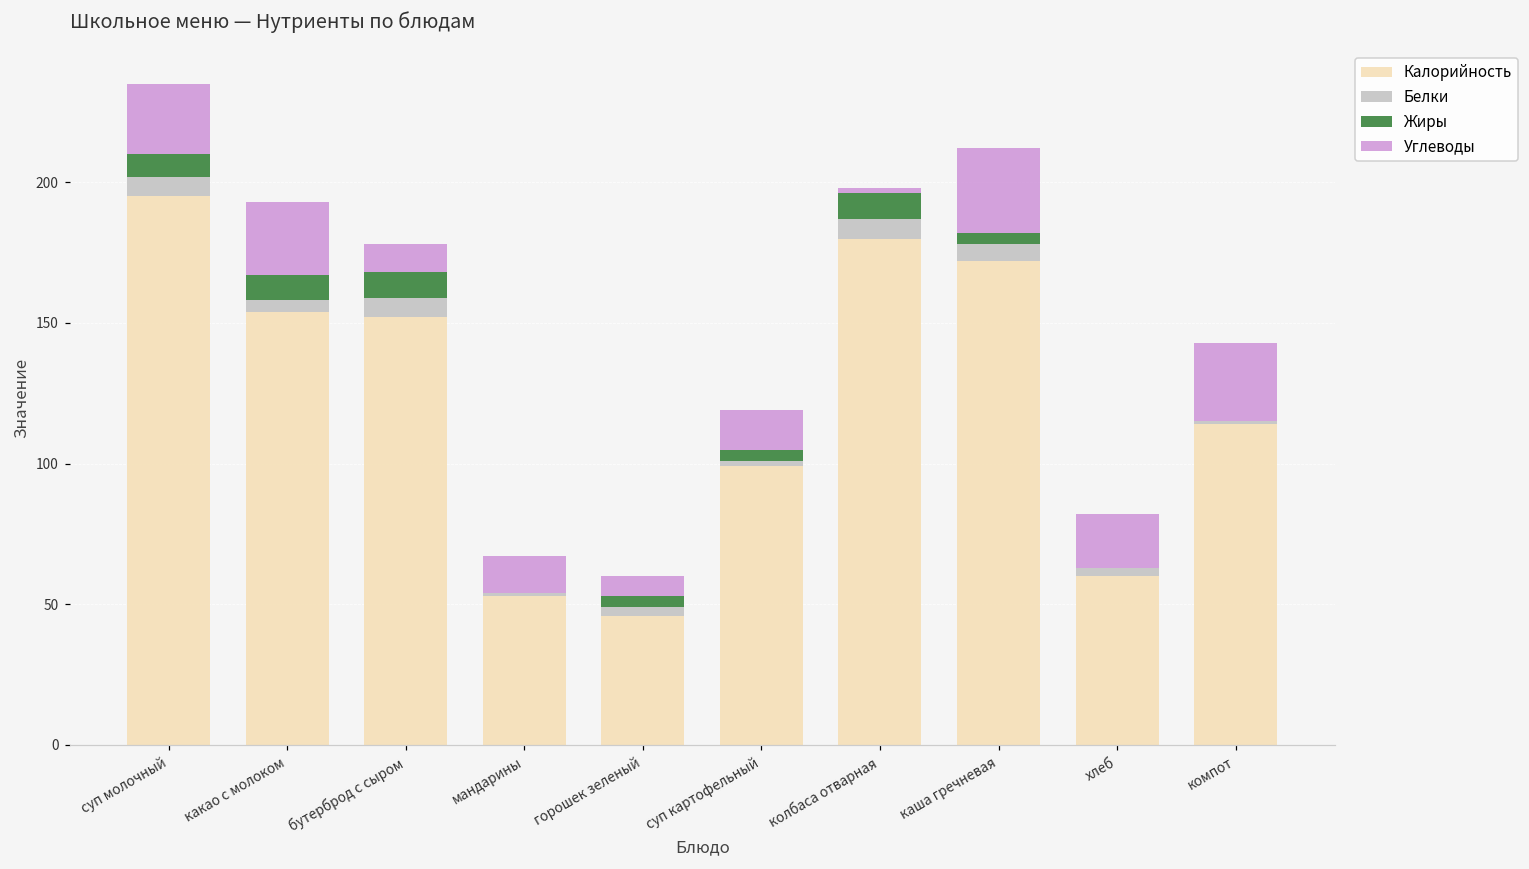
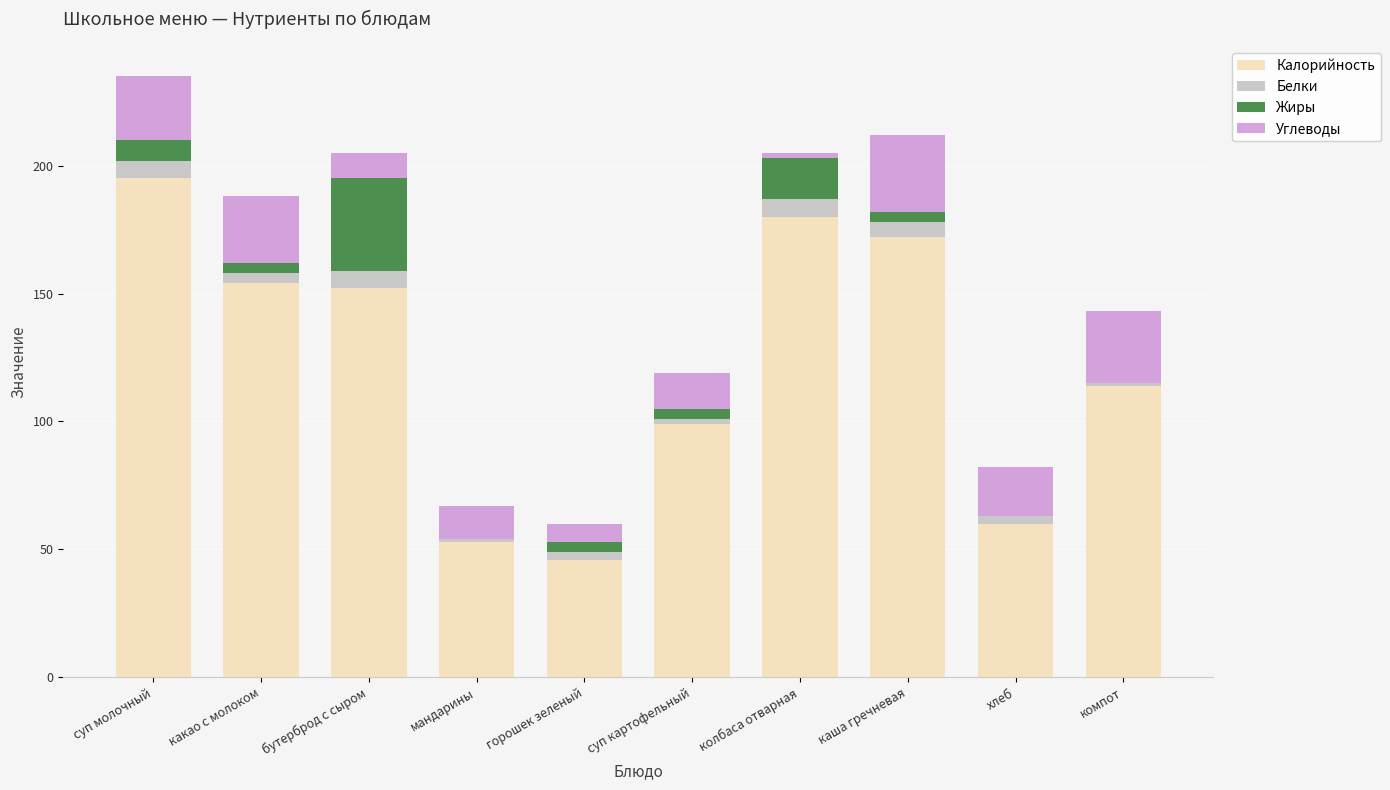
Жиры, какао с молоком: 9 -> 4
Жиры, бутерброд с сыром: 9 -> 36
Жиры, колбаса отварная: 9 -> 16
